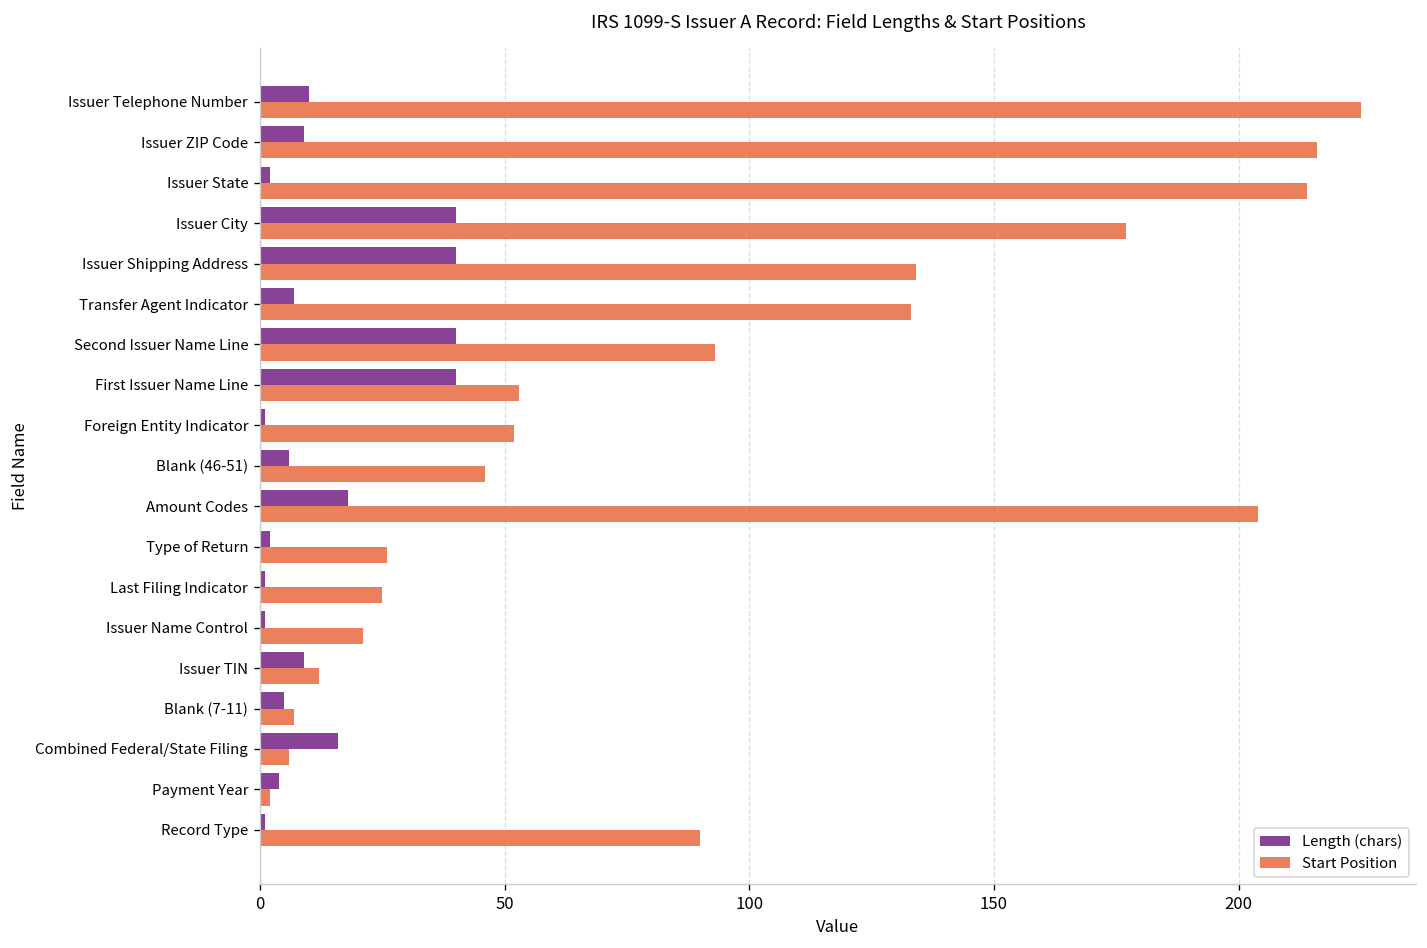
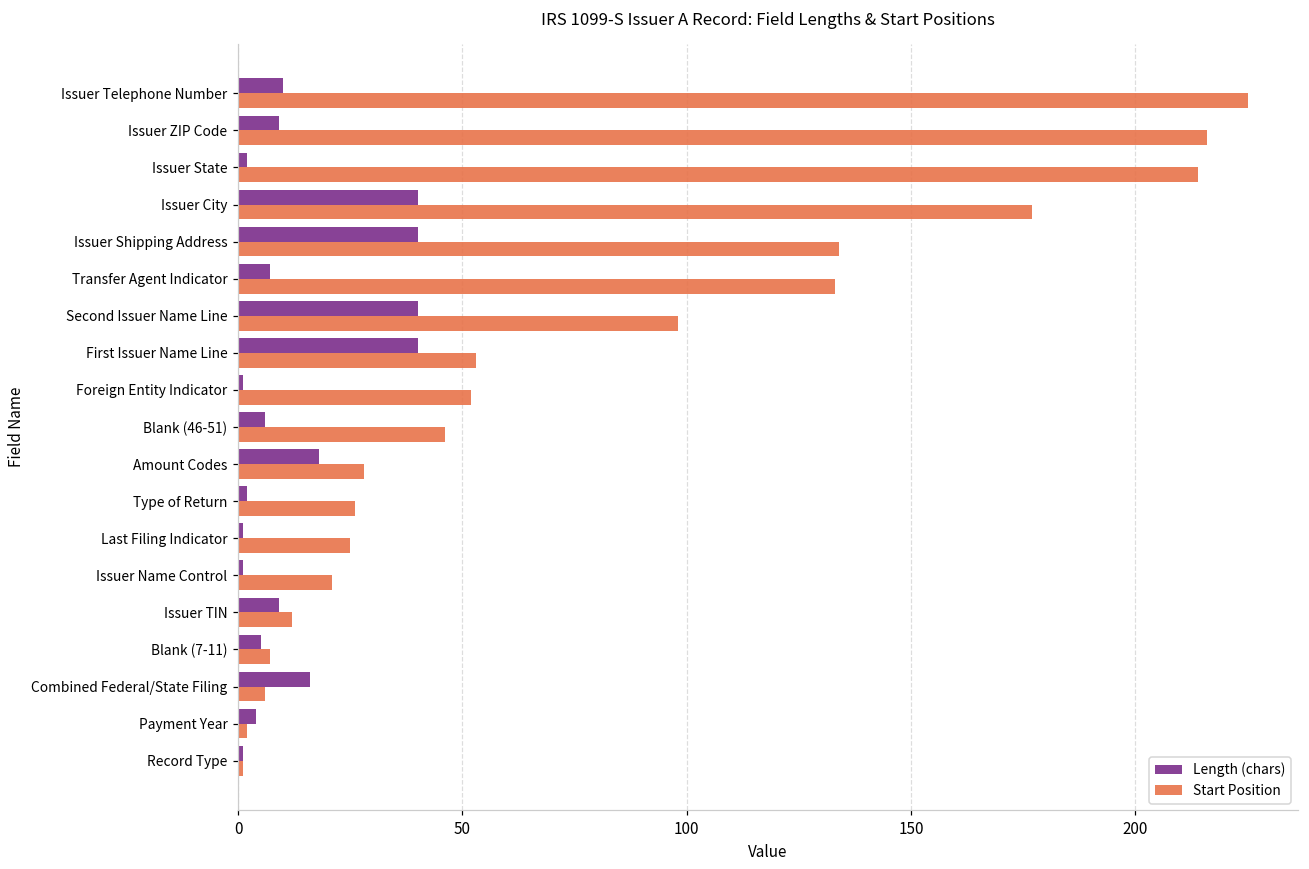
Start Position, Second Issuer Name Line: 93 -> 98
Start Position, Amount Codes: 204 -> 28
Start Position, Record Type: 90 -> 1
